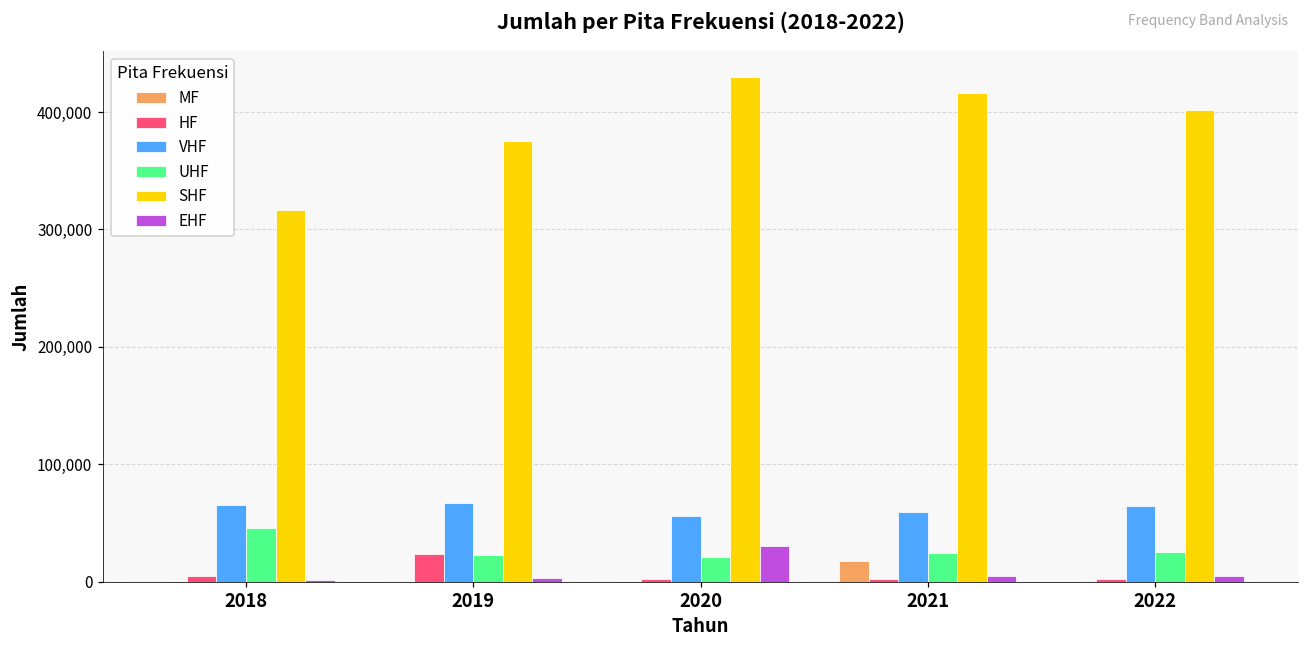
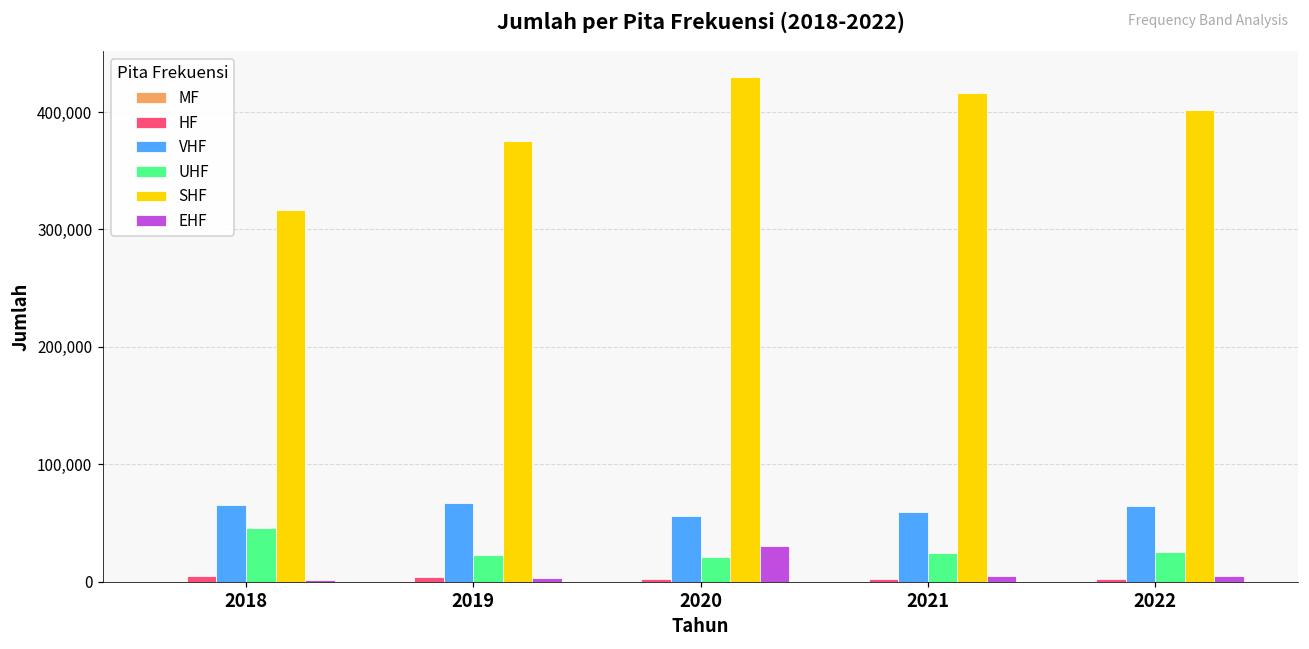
HF, 2019: 24,000 -> 4,000
MF, 2021: 18,000 -> 0
